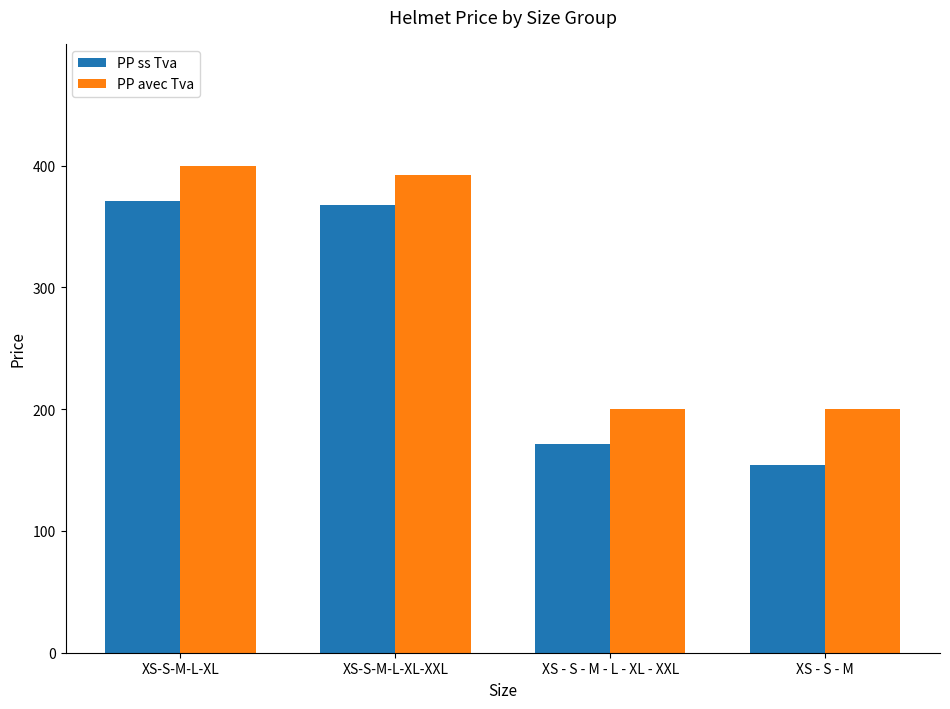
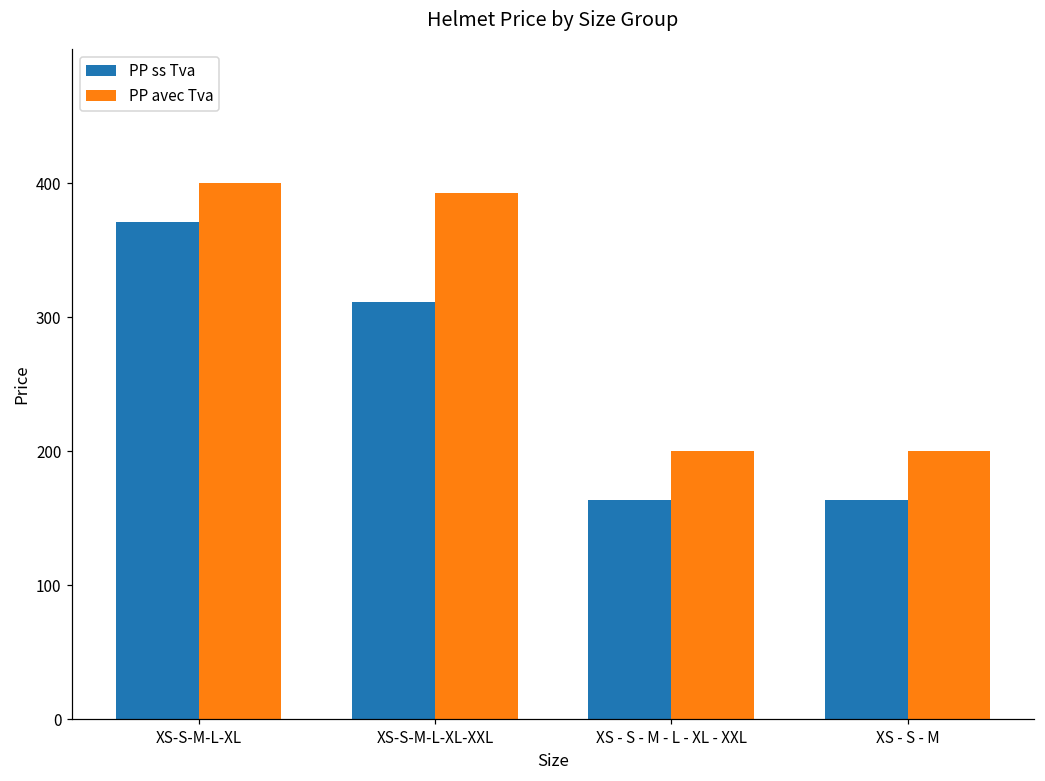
PP ss Tva, XS-S-M-L-XL-XXL: 368 -> 311
PP ss Tva, XS - S - M - L - XL - XXL: 172 -> 164
PP ss Tva, XS - S - M: 154 -> 164
